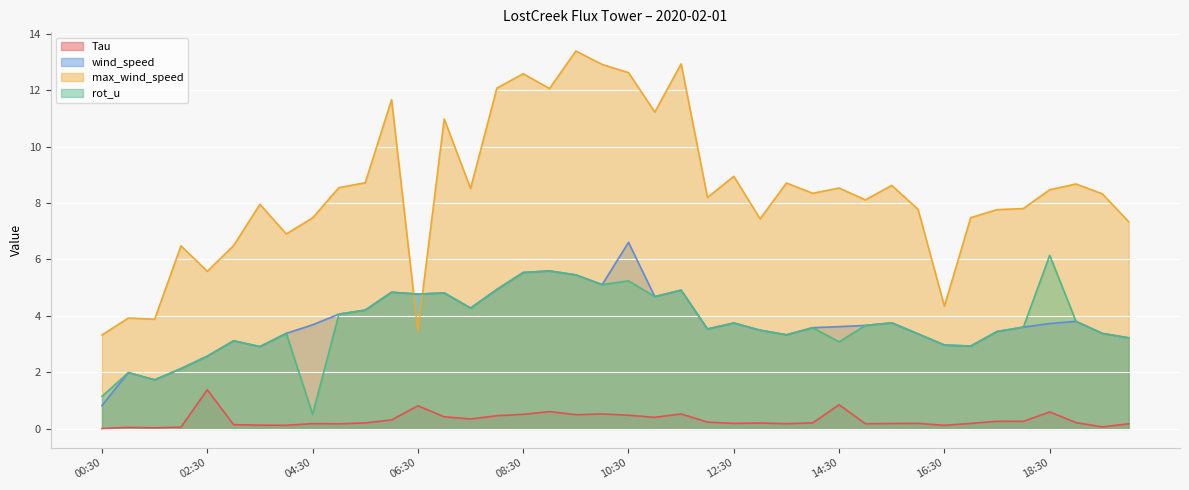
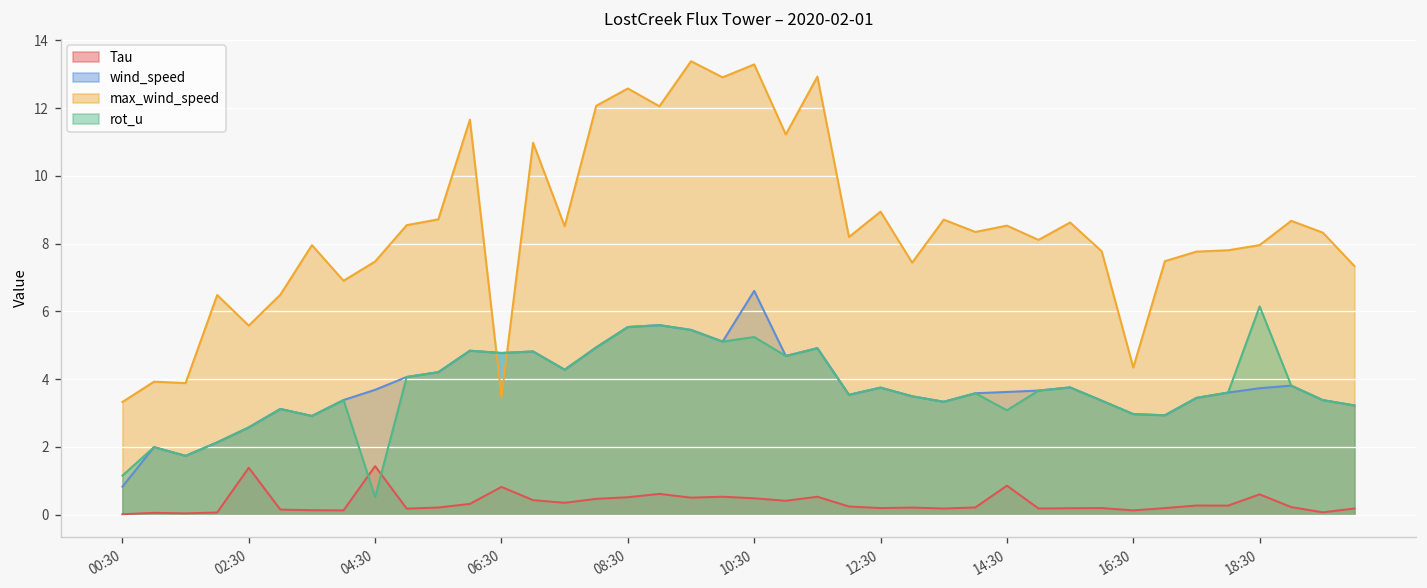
Tau, 04:30: 0.2 -> 1.4
max_wind_speed, 10:30: 12.6 -> 13.3
max_wind_speed, 18:30: 8.5 -> 8.0
